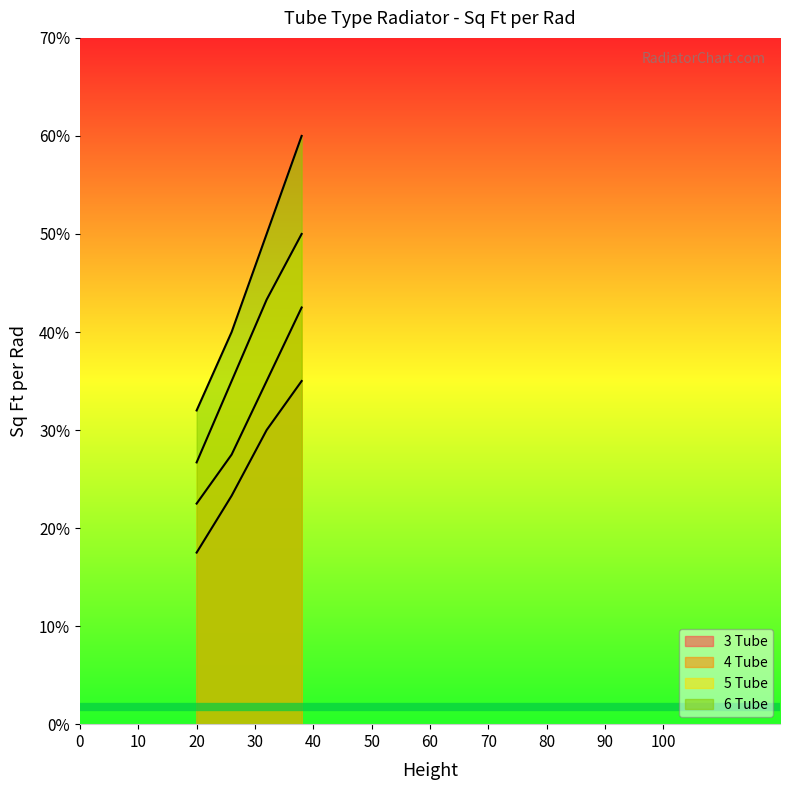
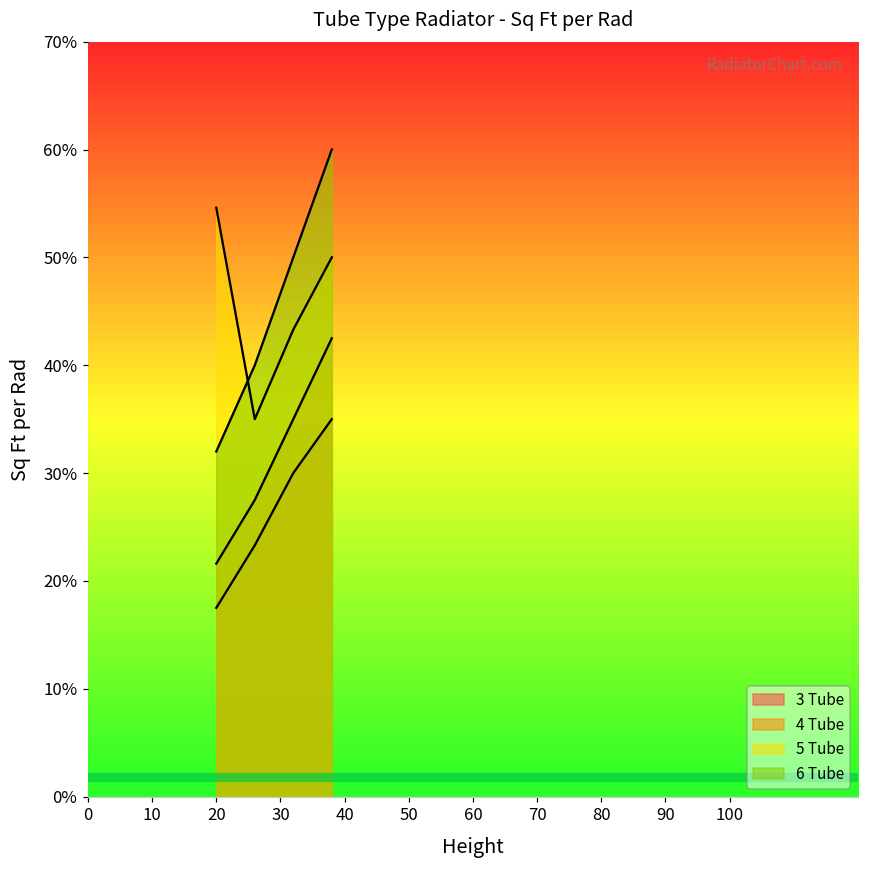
4 Tube, 20: 23% -> 22%
5 Tube, 20: 27% -> 55%
